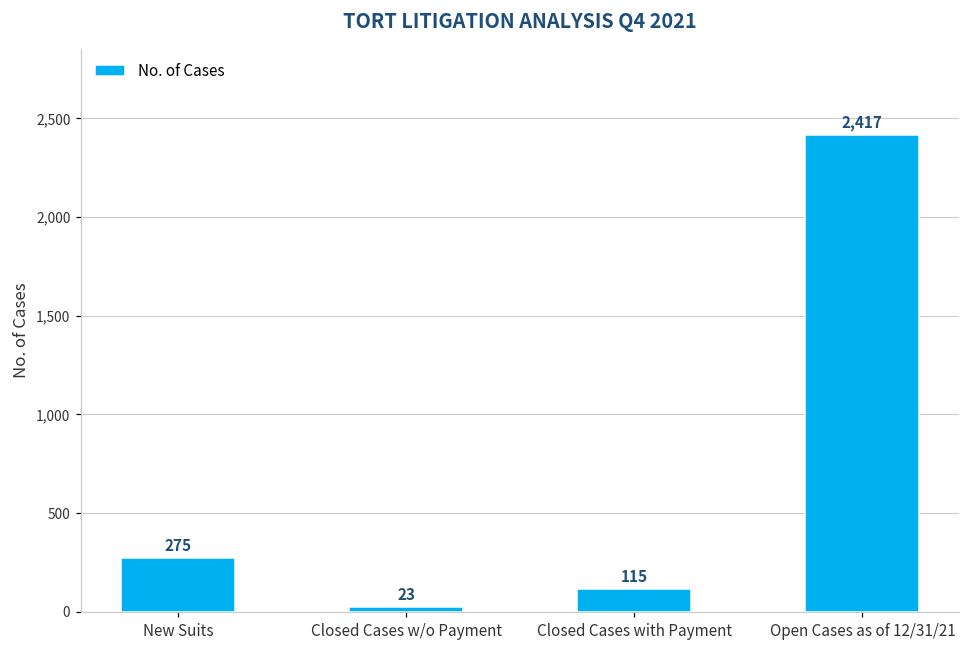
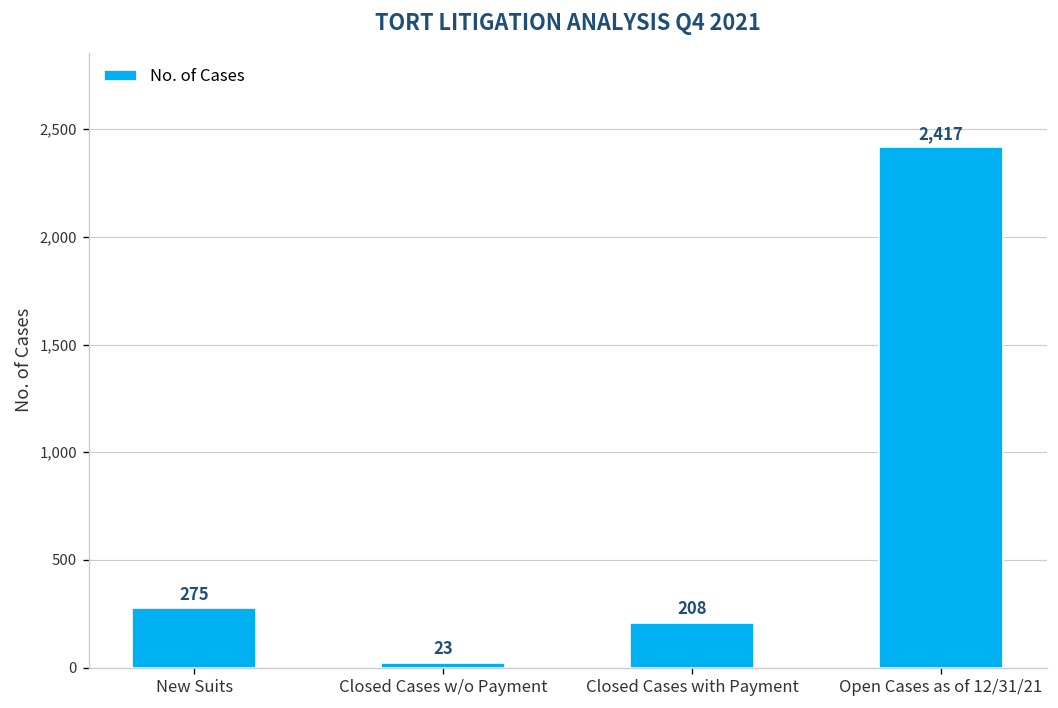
Closed Cases with Payment: 115 -> 208
